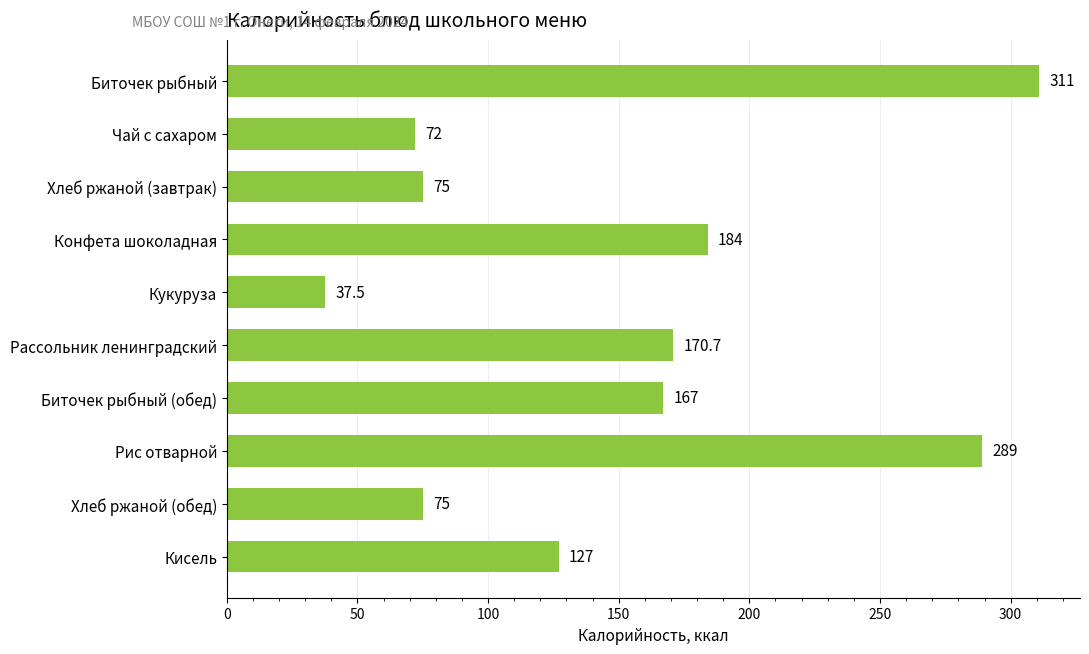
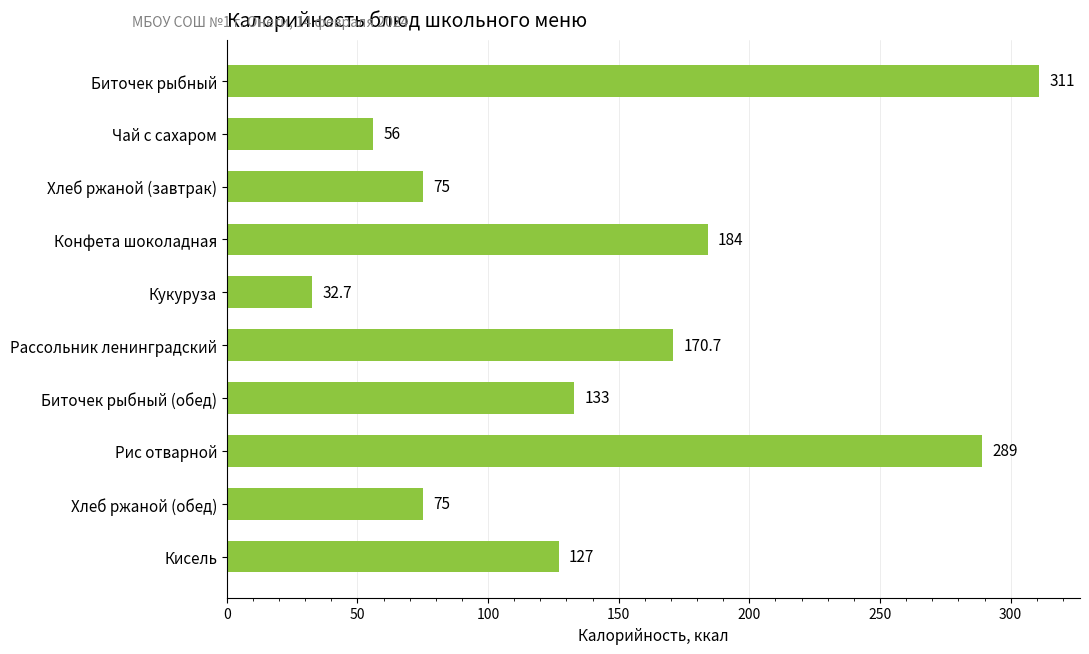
Чай с сахаром: 72 -> 56
Кукуруза: 37.5 -> 32.7
Биточек рыбный (обед): 167 -> 133
